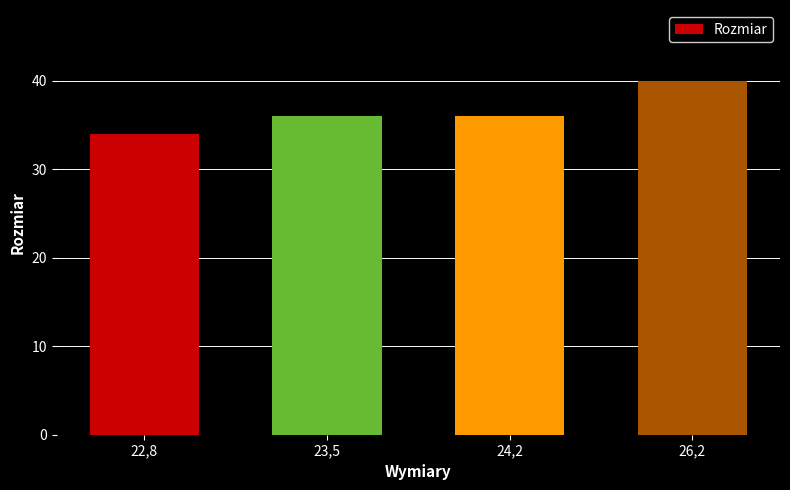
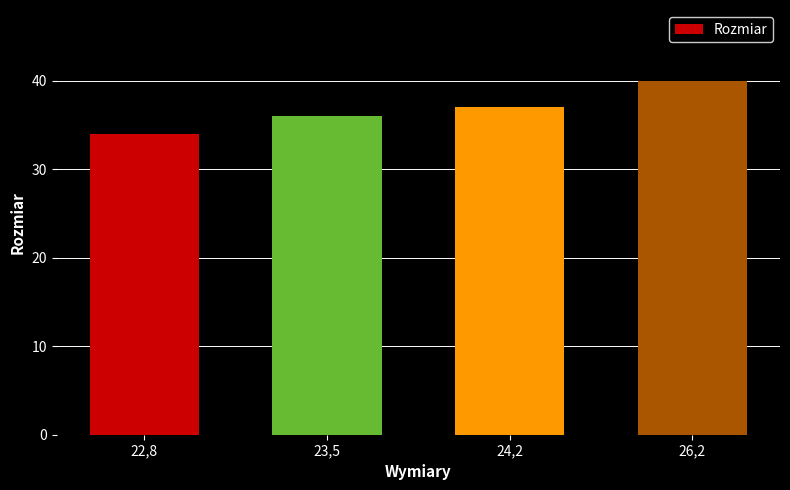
24,2: 36 -> 37
